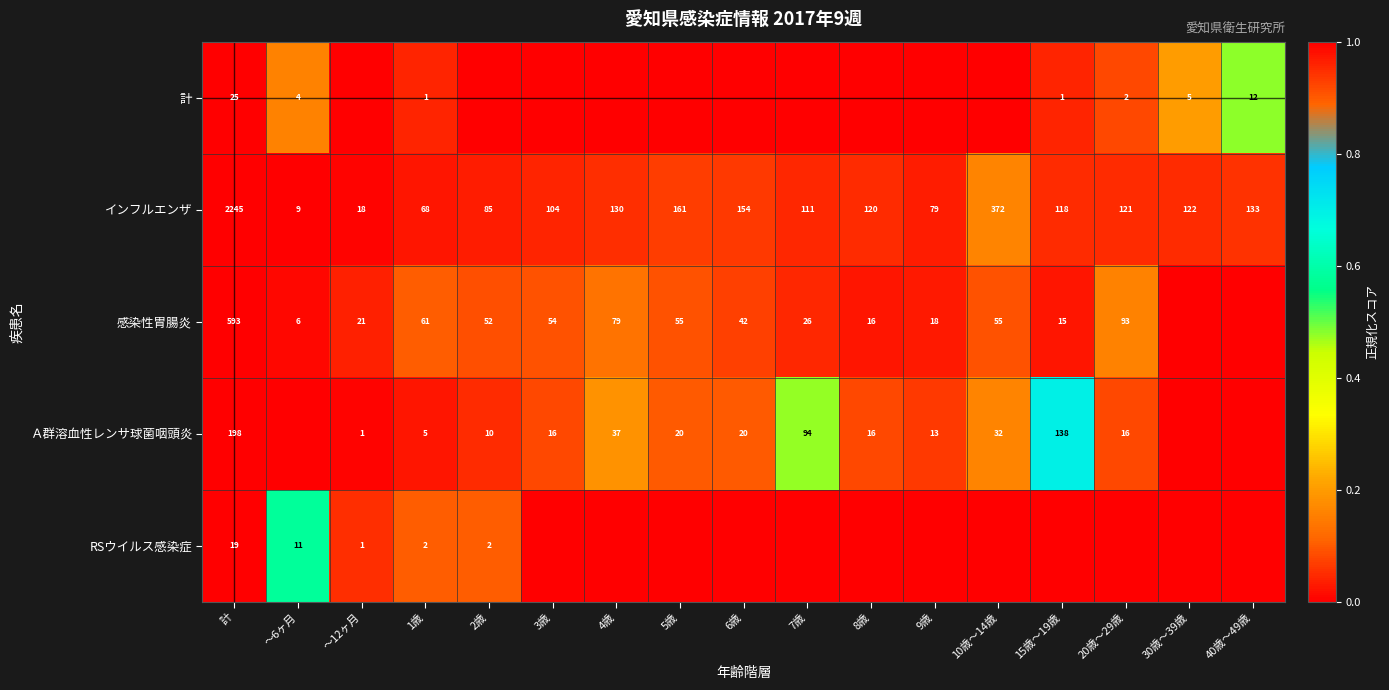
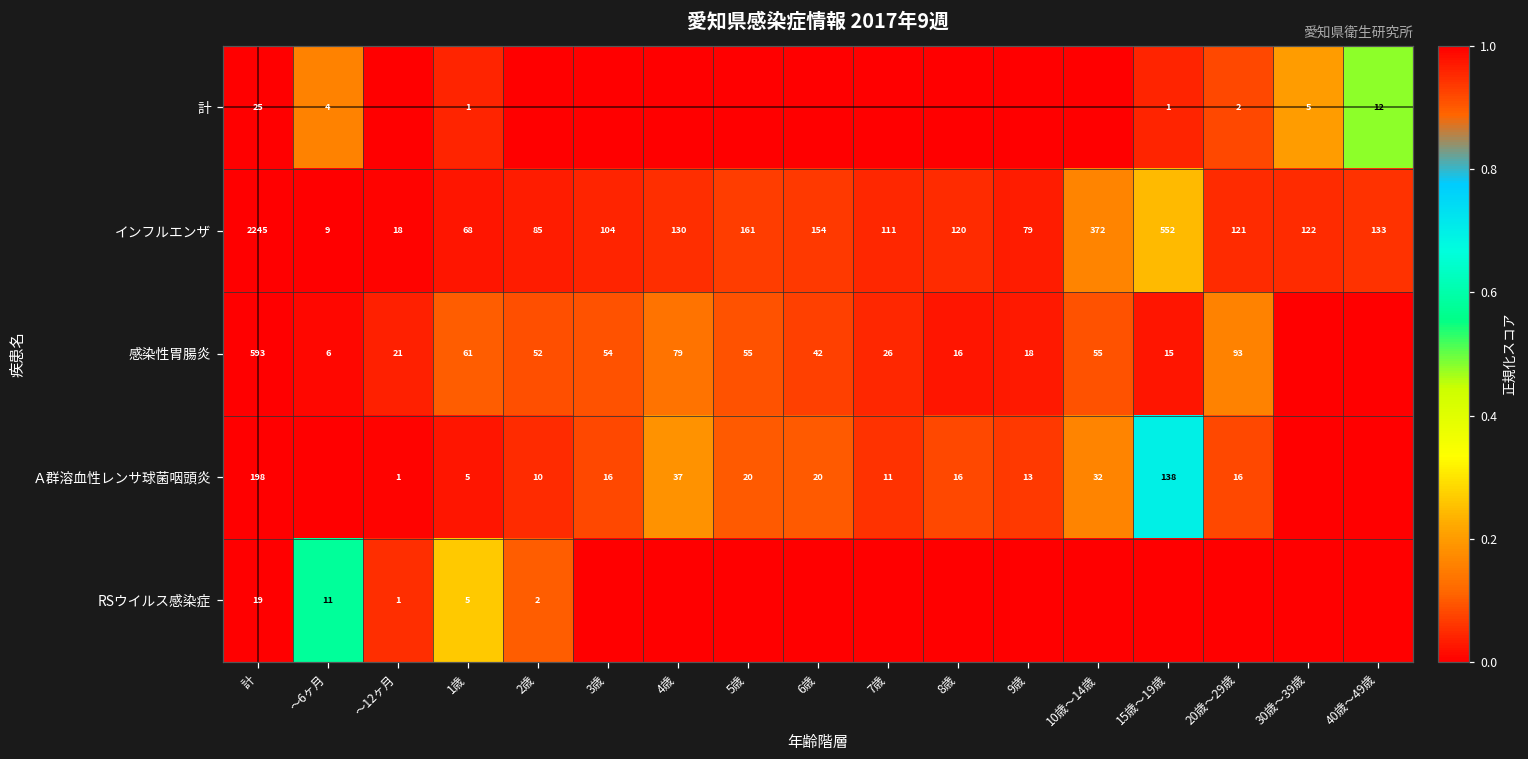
インフルエンザ, 15歳～19歳: 118 -> 552
Ａ群溶血性レンサ球菌咽頭炎, 7歳: 94 -> 11
RSウイルス感染症, 1歳: 2 -> 5
